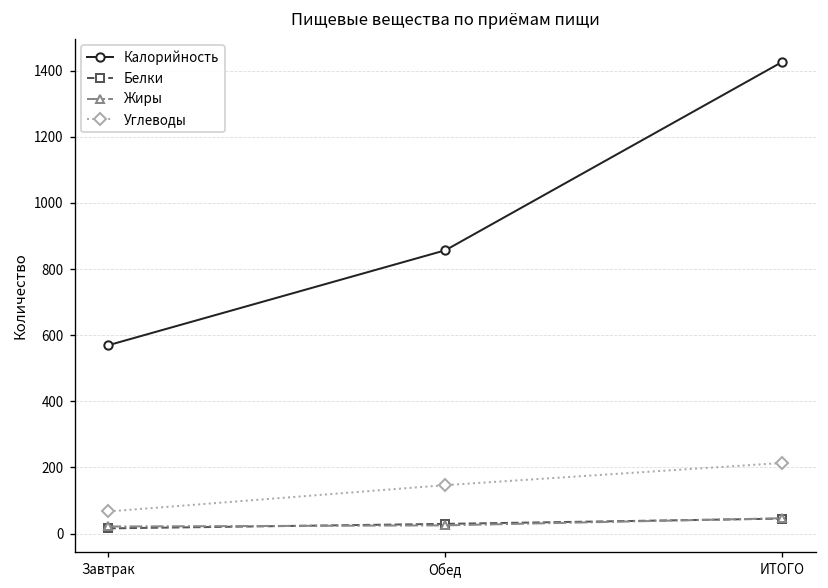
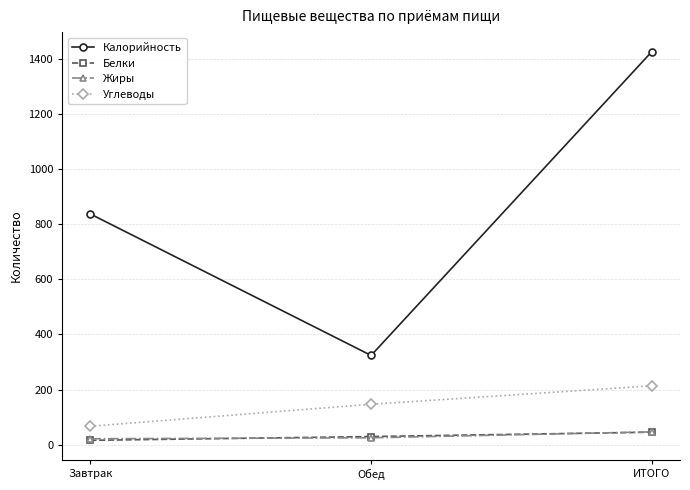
Калорийность, Завтрак: 570 -> 840
Калорийность, Обед: 860 -> 320
